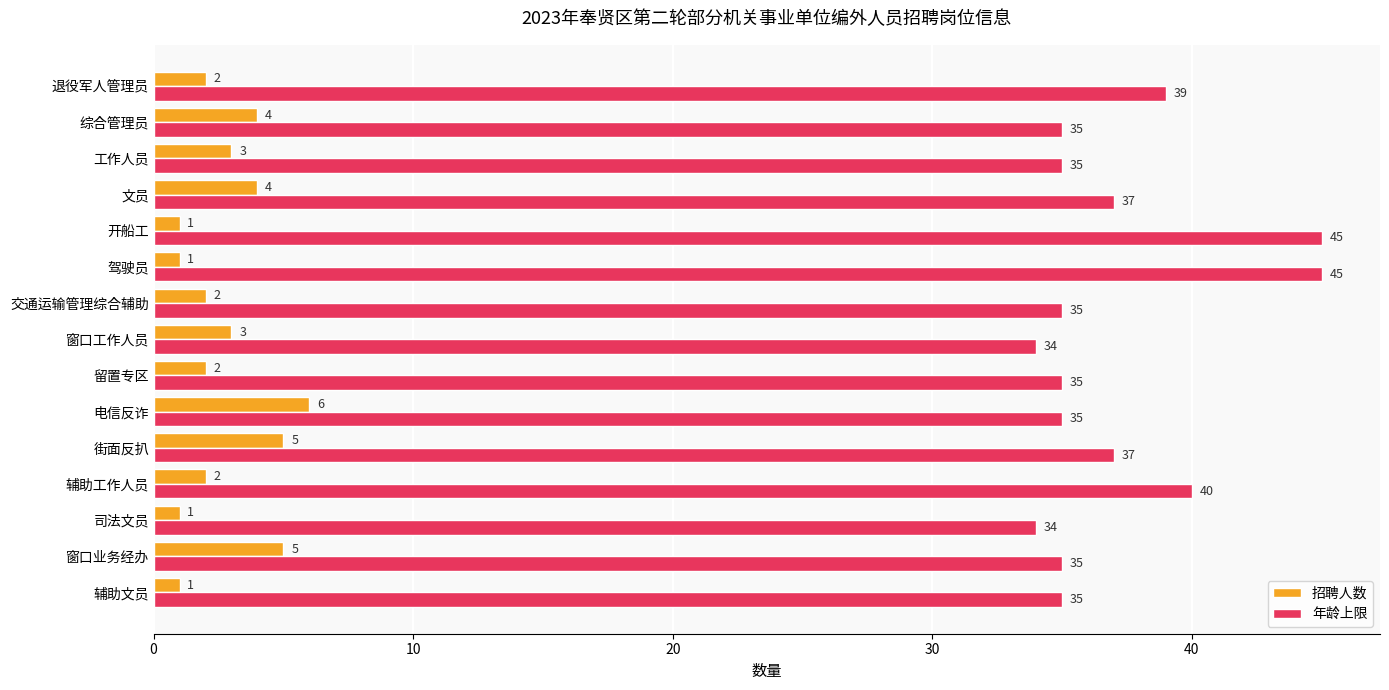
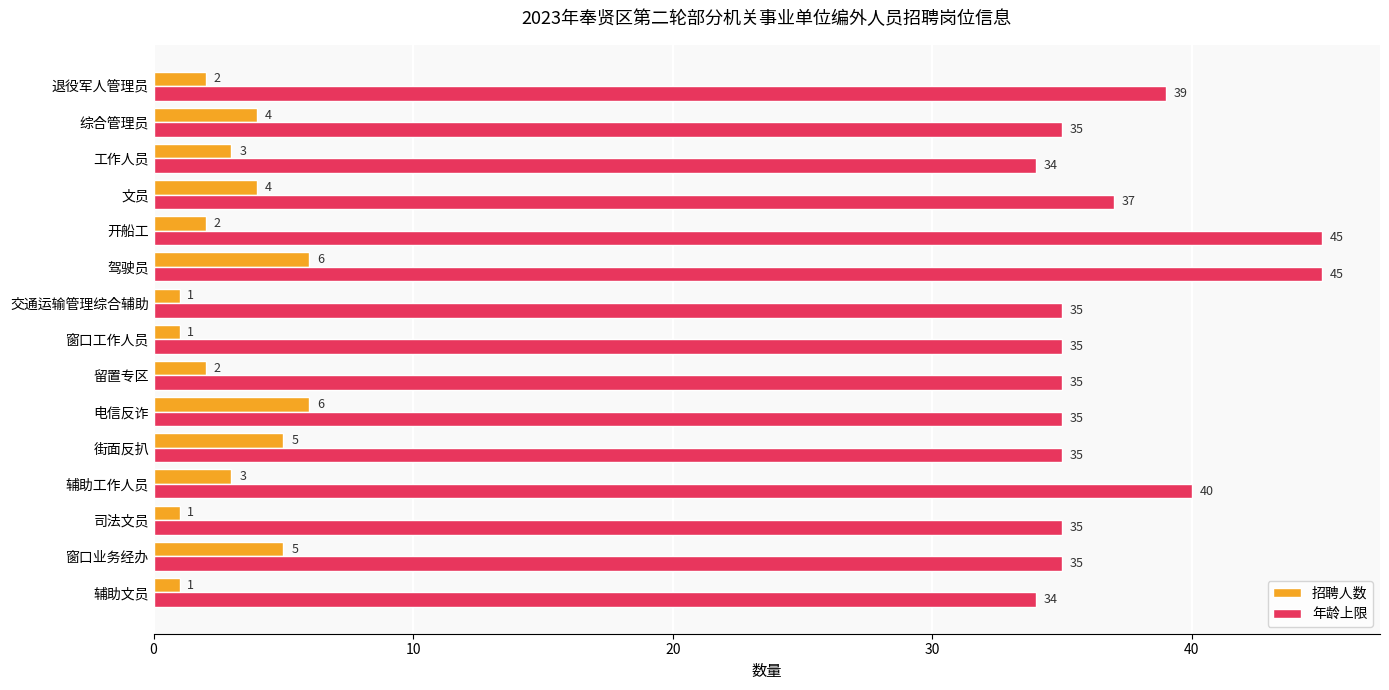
年龄上限, 工作人员: 35 -> 34
招聘人数, 开船工: 1 -> 2
招聘人数, 驾驶员: 1 -> 6
招聘人数, 交通运输管理综合辅助: 2 -> 1
招聘人数, 窗口工作人员: 3 -> 1
年龄上限, 窗口工作人员: 34 -> 35
年龄上限, 街面反扒: 37 -> 35
招聘人数, 辅助工作人员: 2 -> 3
年龄上限, 司法文员: 34 -> 35
年龄上限, 辅助文员: 35 -> 34
